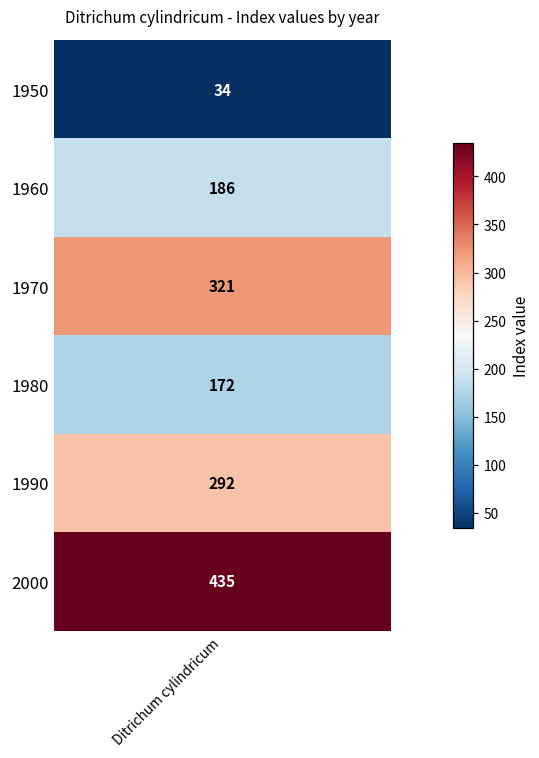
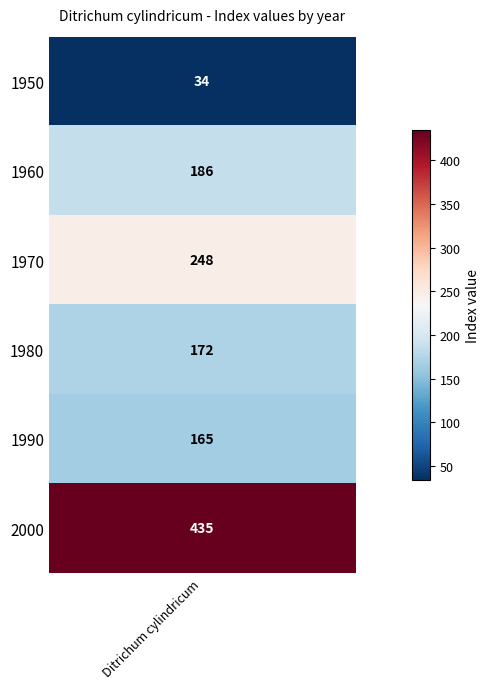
1970, Ditrichum cylindricum: 321 -> 248
1990, Ditrichum cylindricum: 292 -> 165
